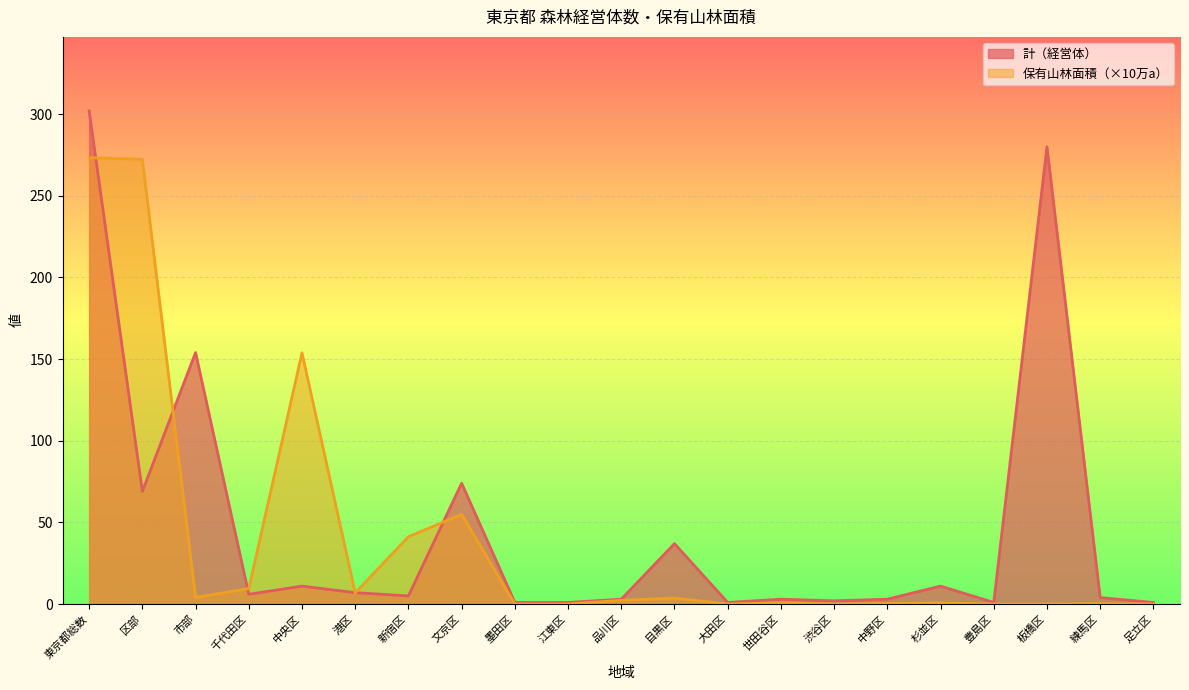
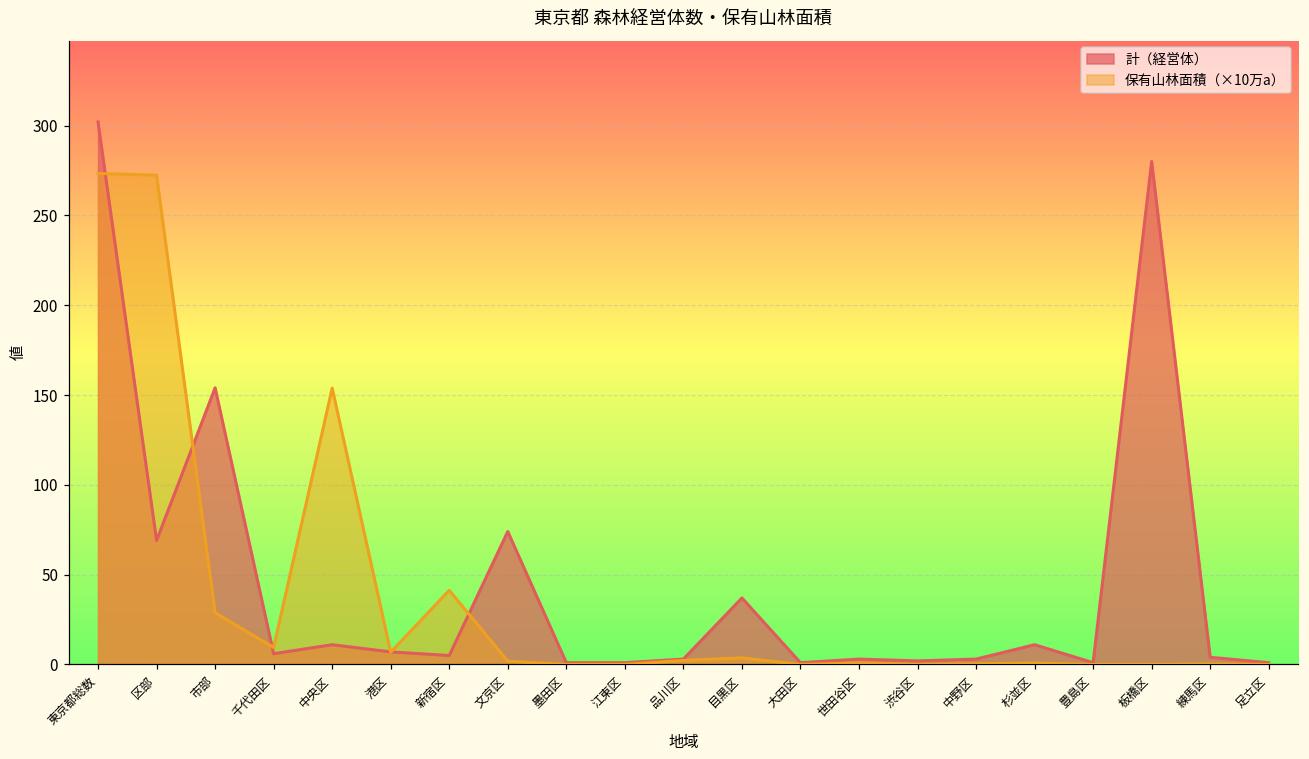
保有山林面積（×10万a）, 市部: 4 -> 29
保有山林面積（×10万a）, 文京区: 55 -> 2
